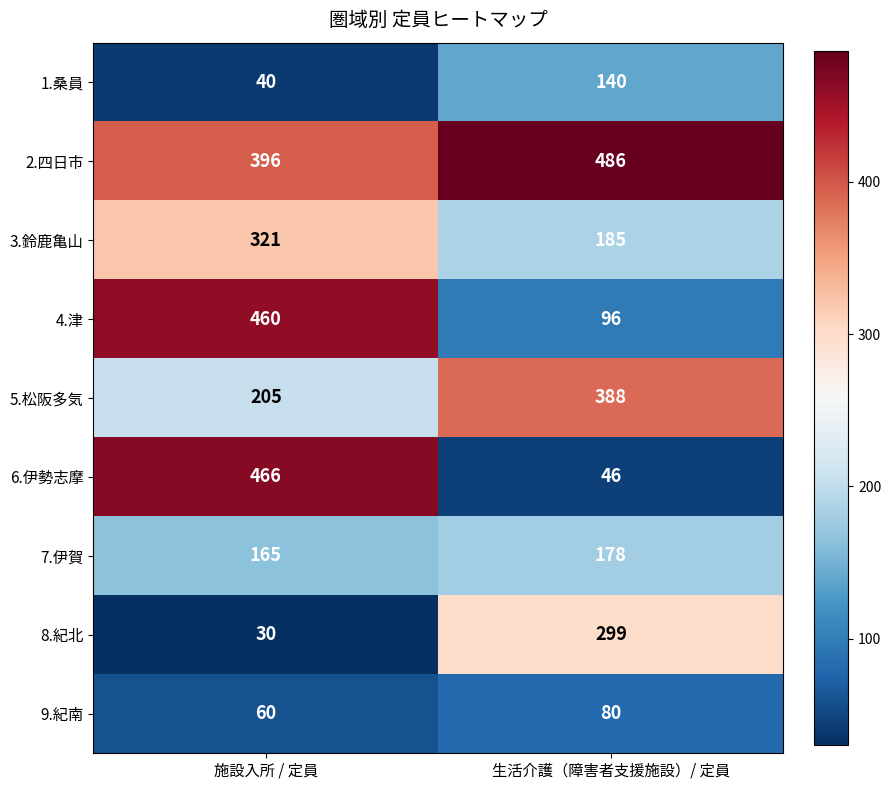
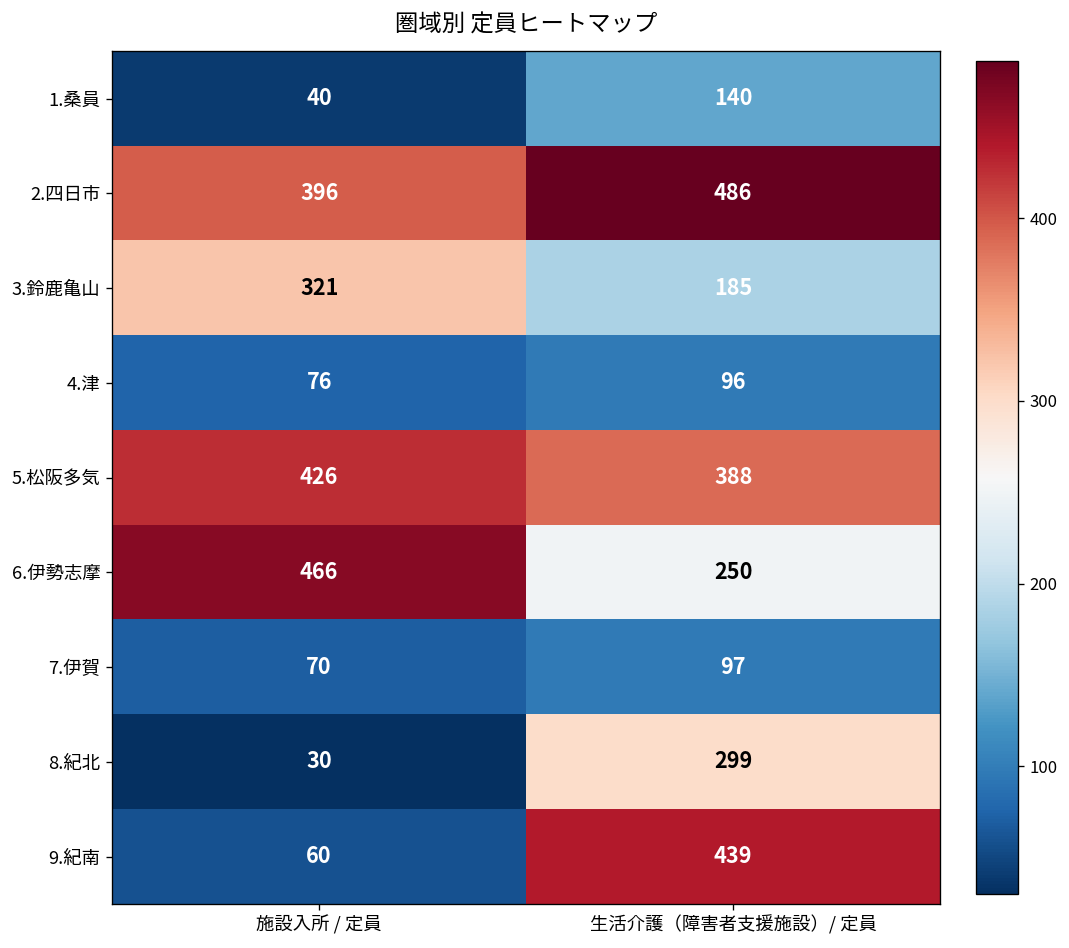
4.津, 施設入所 / 定員: 460 -> 76
5.松阪多気, 施設入所 / 定員: 205 -> 426
6.伊勢志摩, 生活介護（障害者支援施設）/ 定員: 46 -> 250
7.伊賀, 施設入所 / 定員: 165 -> 70
7.伊賀, 生活介護（障害者支援施設）/ 定員: 178 -> 97
9.紀南, 生活介護（障害者支援施設）/ 定員: 80 -> 439
